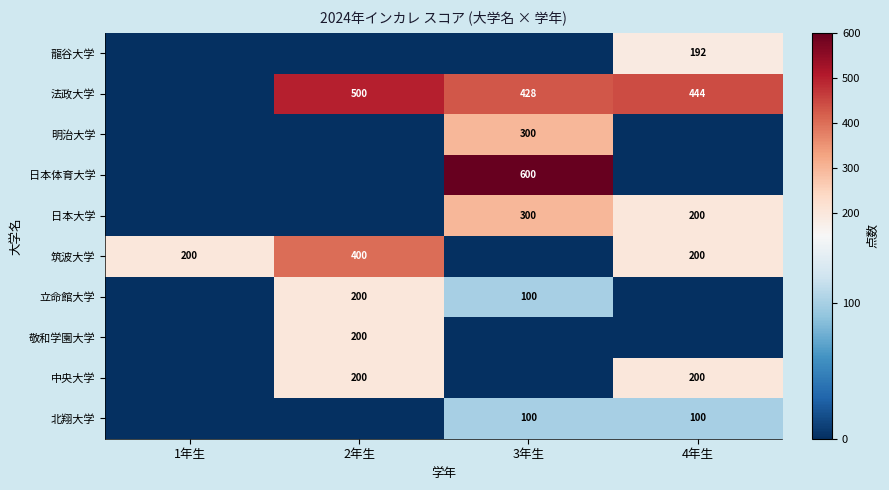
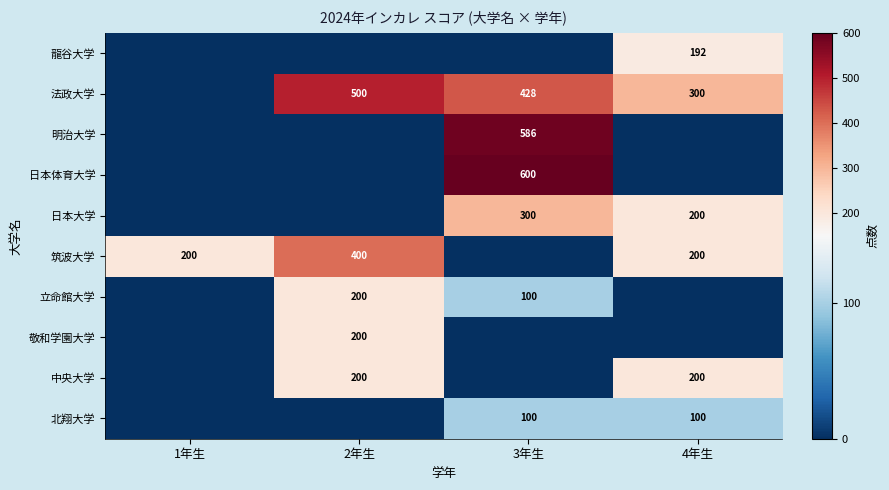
法政大学, 4年生: 444 -> 300
明治大学, 3年生: 300 -> 586
